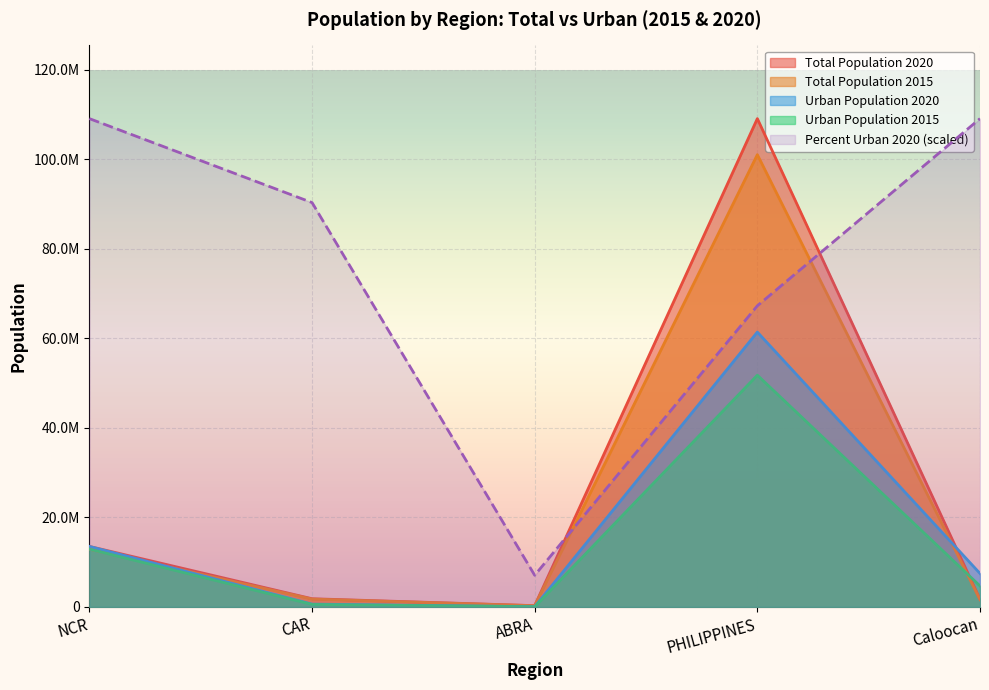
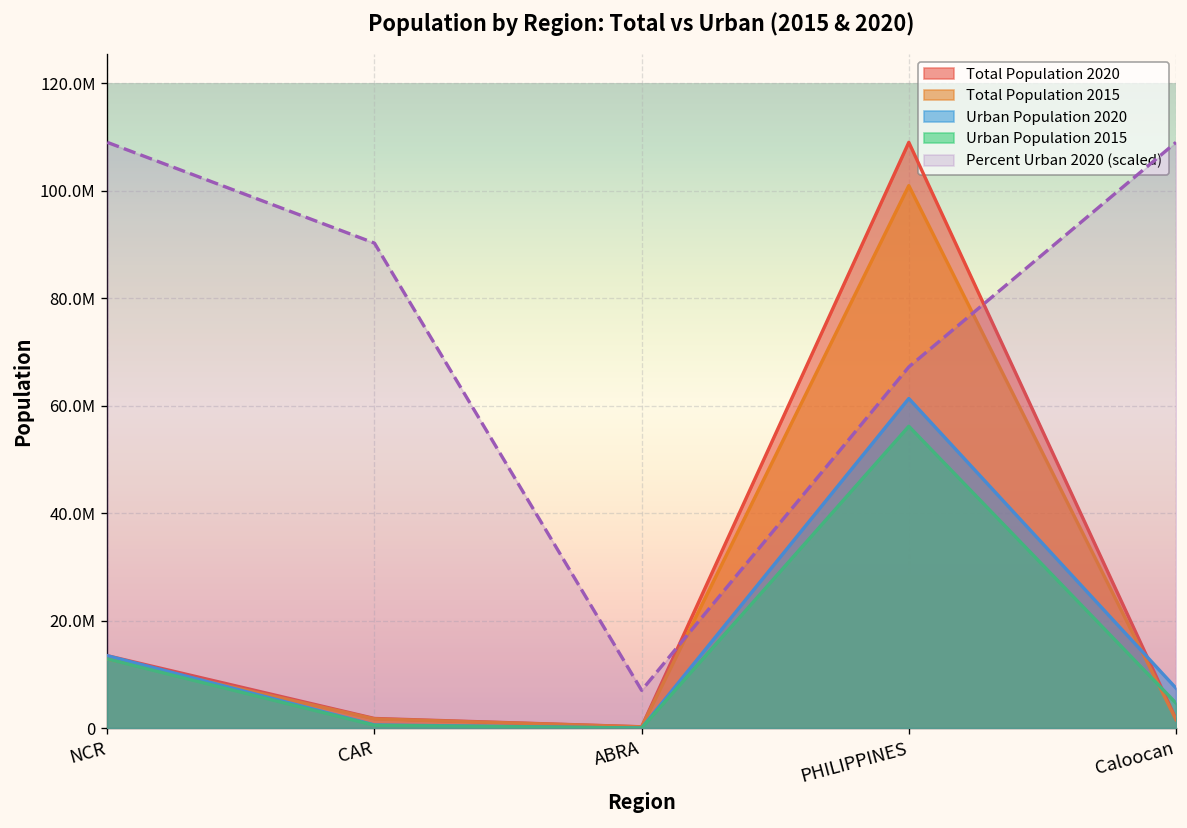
Urban Population 2015, PHILIPPINES: 52000000 -> 56000000
